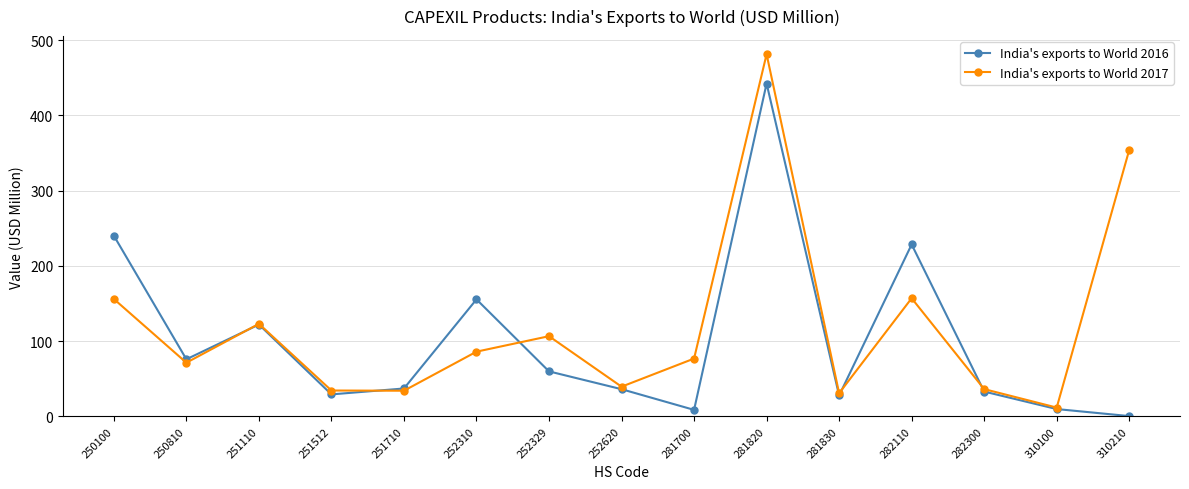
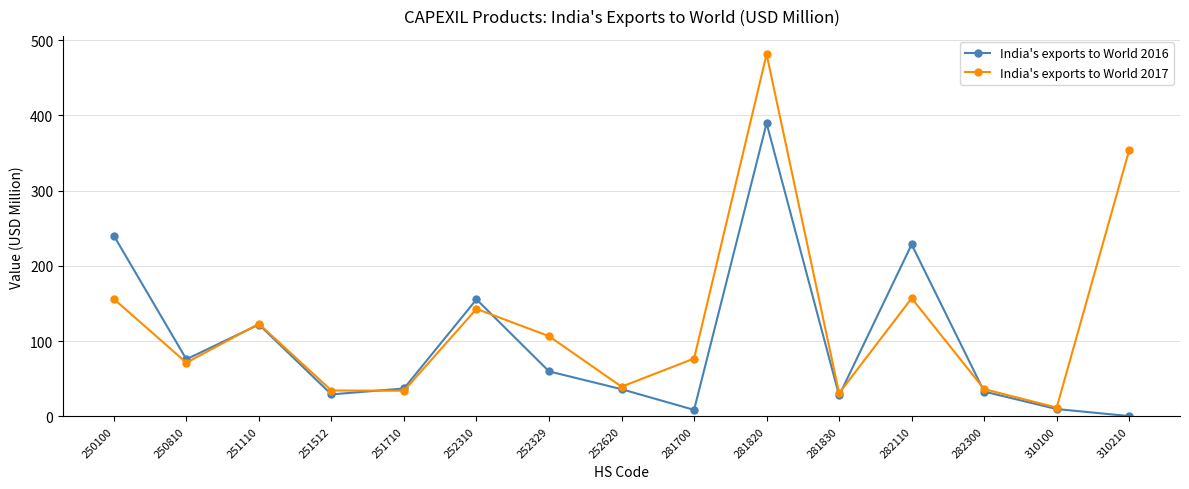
India's exports to World 2017, 252310: 90 -> 140
India's exports to World 2016, 281820: 440 -> 390
